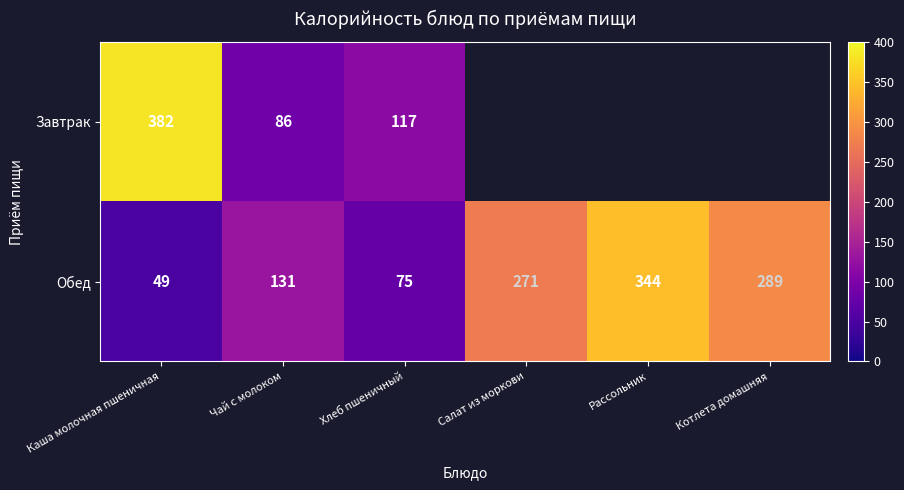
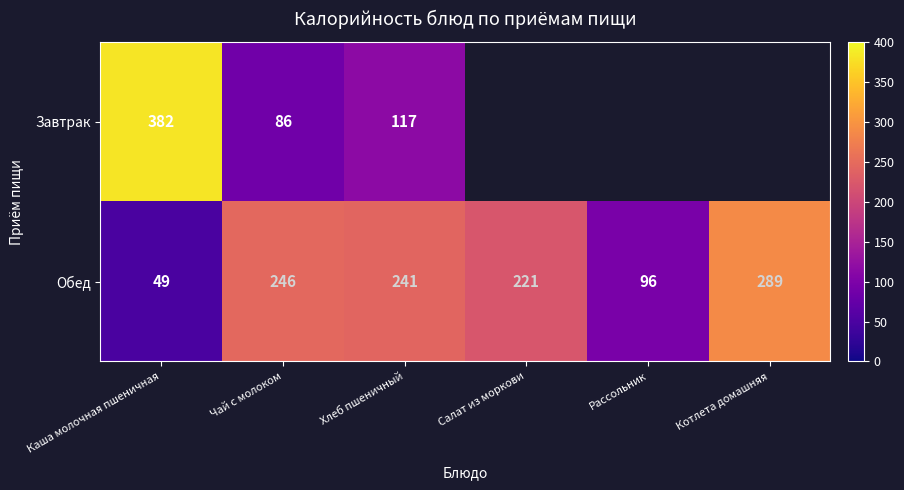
Обед, Чай с молоком: 131 -> 246
Обед, Хлеб пшеничный: 75 -> 241
Обед, Салат из моркови: 271 -> 221
Обед, Рассольник: 344 -> 96
